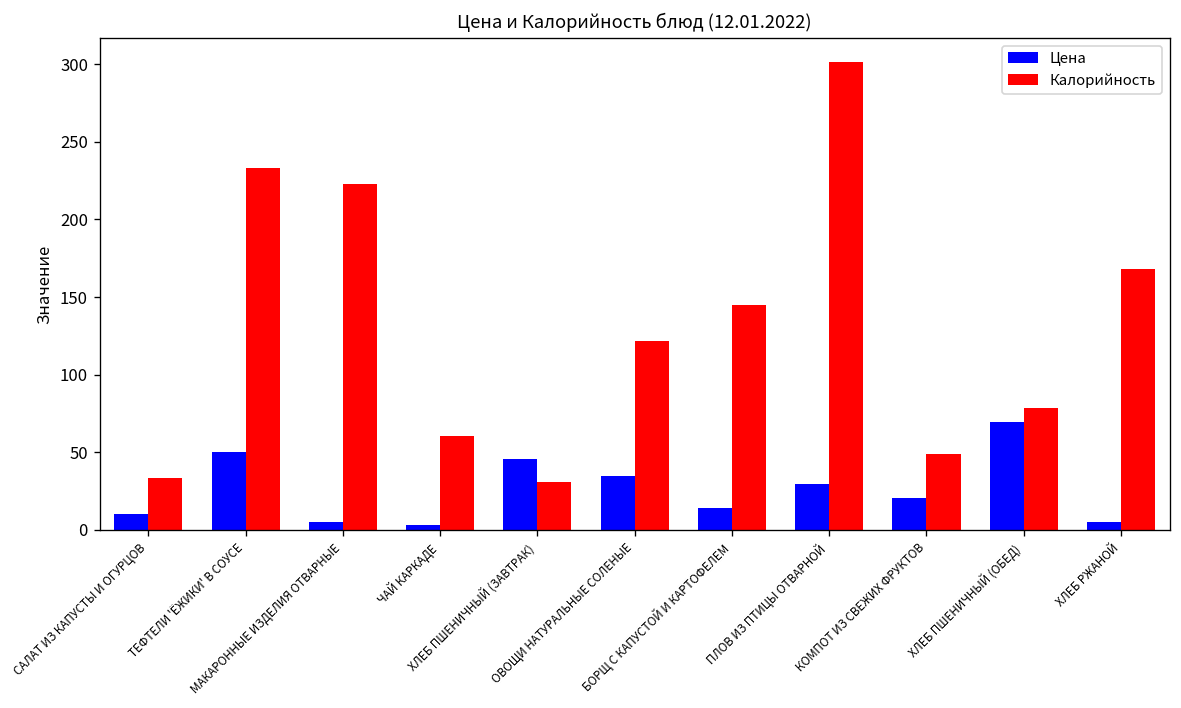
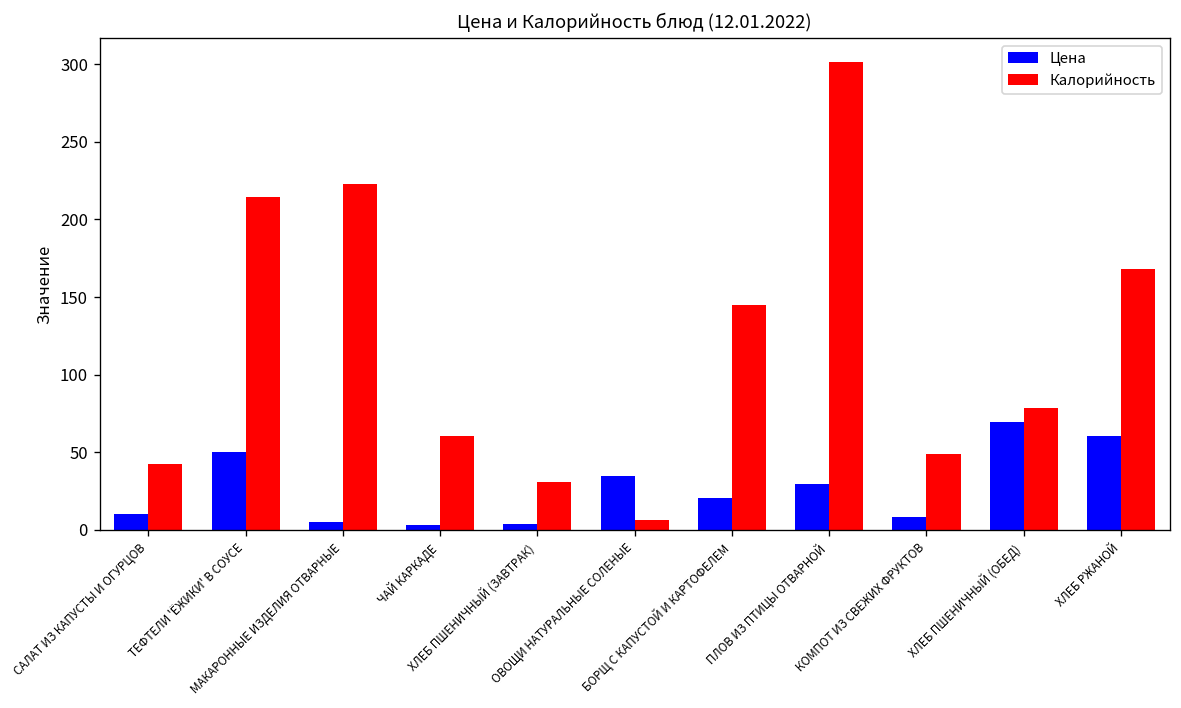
Калорийность, САЛАТ ИЗ КАПУСТЫ И ОГУРЦОВ: 33 -> 43
Калорийность, ТЕФТЕЛИ 'ЁЖИКИ' В СОУСЕ: 233 -> 215
Цена, ХЛЕБ ПШЕНИЧНЫЙ (ЗАВТРАК): 46 -> 4
Калорийность, ОВОЩИ НАТУРАЛЬНЫЕ СОЛЕНЫЕ: 121 -> 7
Цена, БОРЩ С КАПУСТОЙ И КАРТОФЕЛЕМ: 14 -> 21
Цена, КОМПОТ ИЗ СВЕЖИХ ФРУКТОВ: 21 -> 8
Цена, ХЛЕБ РЖАНОЙ: 5 -> 60
